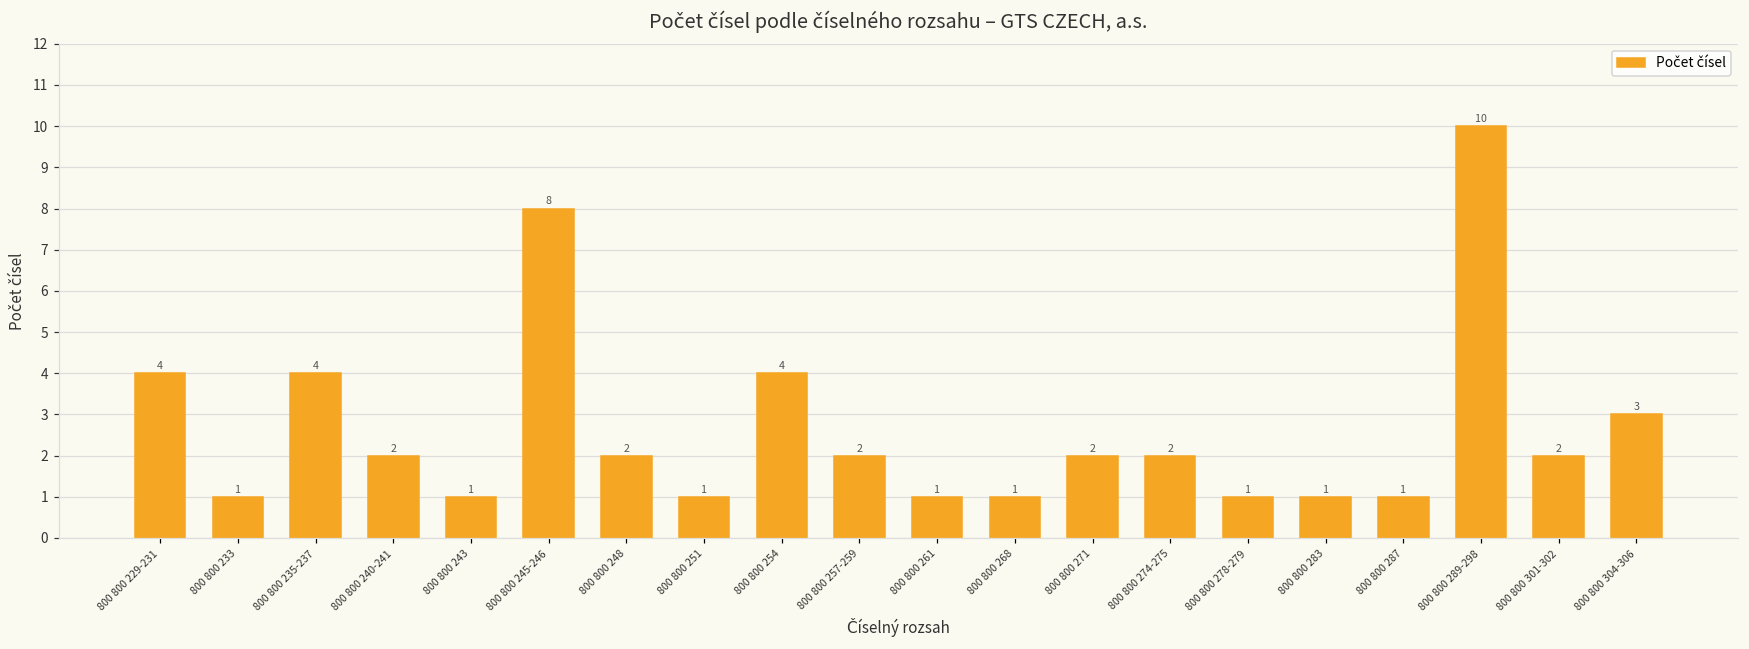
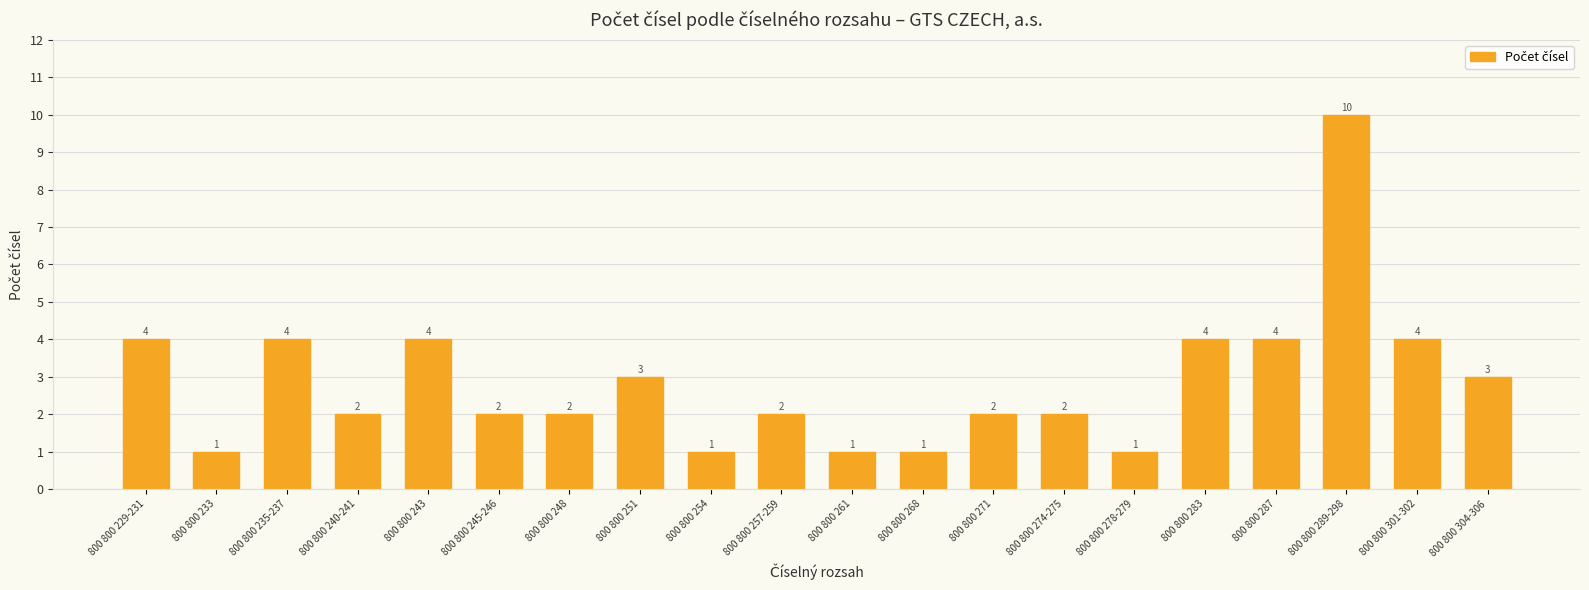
800 800 243: 1 -> 4
800 800 245-246: 8 -> 2
800 800 251: 1 -> 3
800 800 254: 4 -> 1
800 800 283: 1 -> 4
800 800 287: 1 -> 4
800 800 301-302: 2 -> 4
